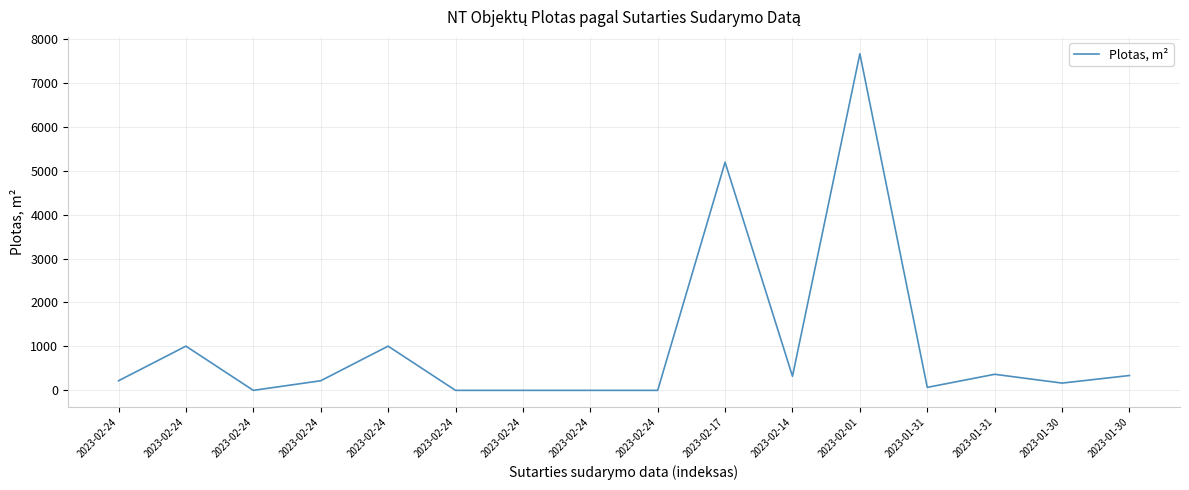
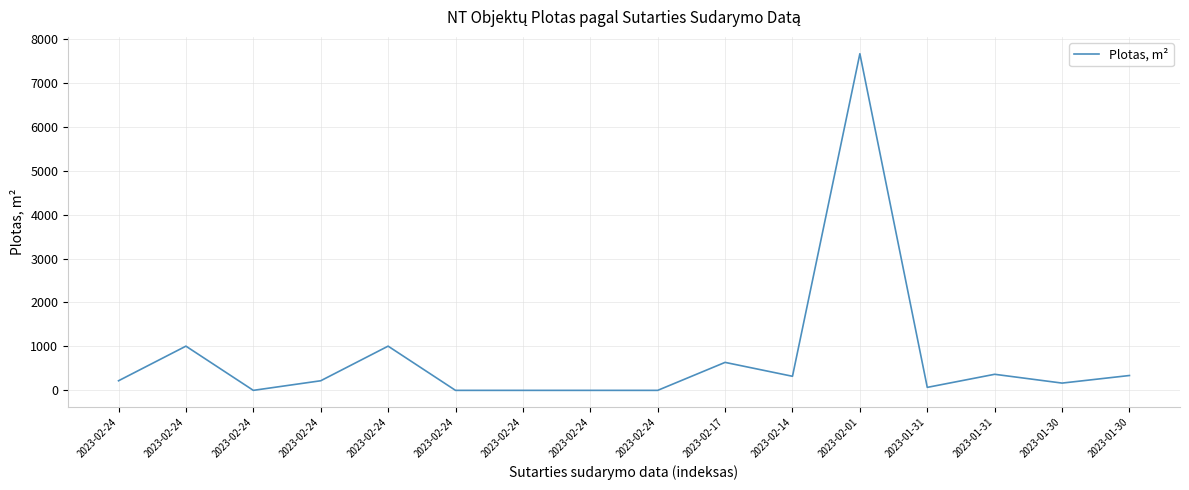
2023-02-17: 5200 -> 600
